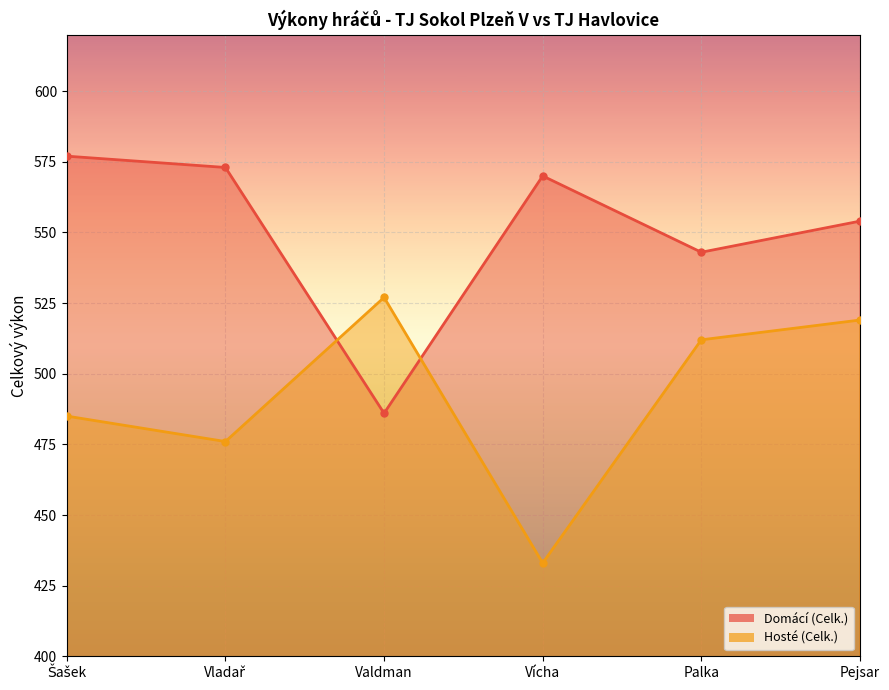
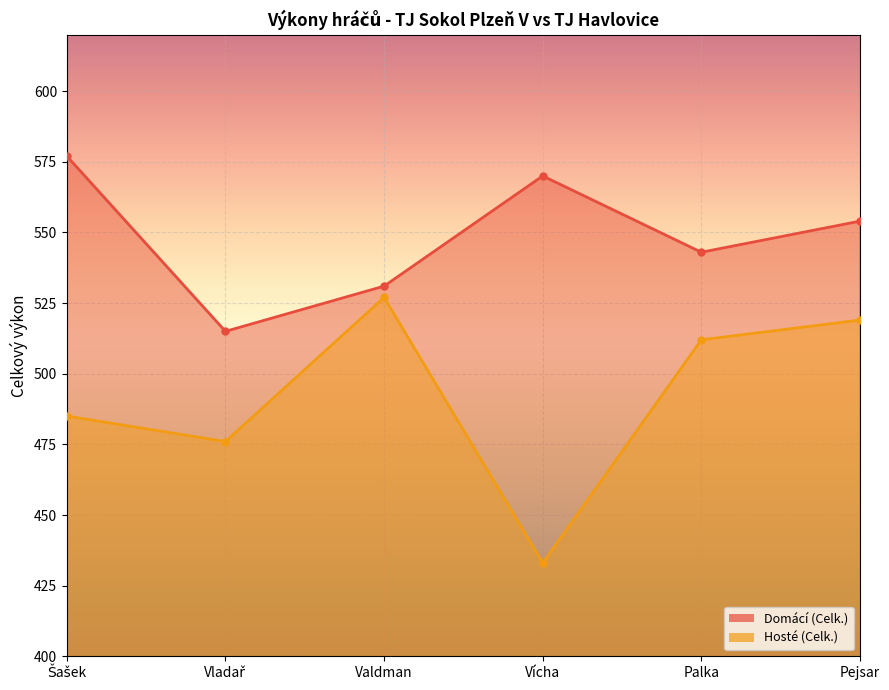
Domácí (Celk.), Vladař: 573 -> 515
Domácí (Celk.), Valdman: 486 -> 531
